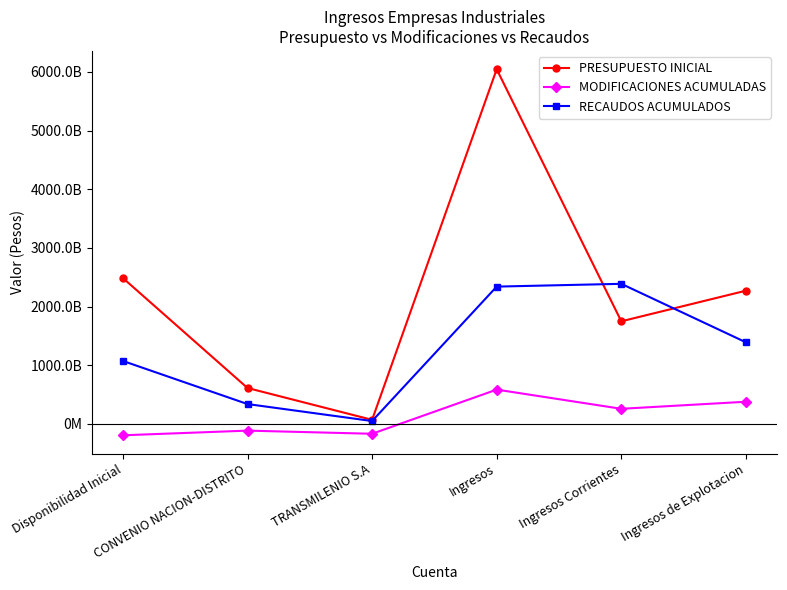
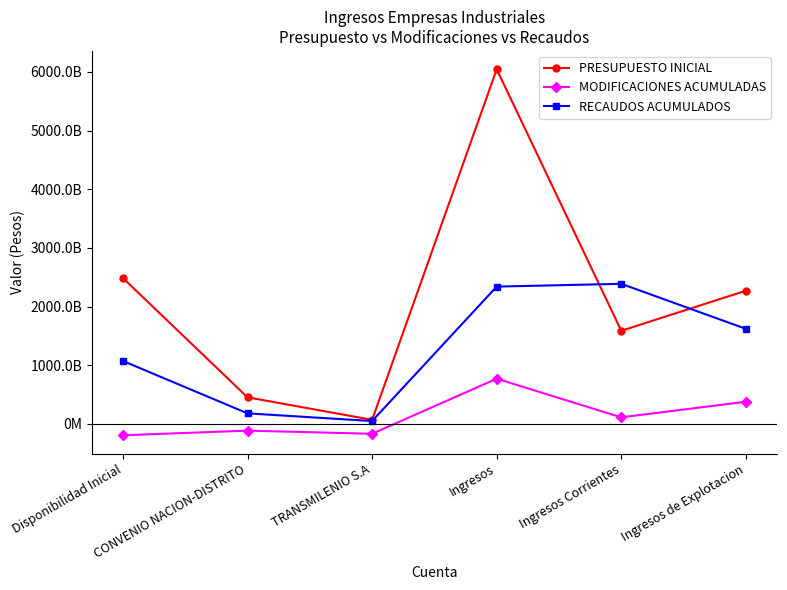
PRESUPUESTO INICIAL, CONVENIO NACION-DISTRITO: 600000000000 -> 500000000000
RECAUDOS ACUMULADOS, CONVENIO NACION-DISTRITO: 300000000000 -> 200000000000
MODIFICACIONES ACUMULADAS, Ingresos: 600000000000 -> 800000000000
PRESUPUESTO INICIAL, Ingresos Corrientes: 1700000000000 -> 1600000000000
MODIFICACIONES ACUMULADAS, Ingresos Corrientes: 300000000000 -> 100000000000
RECAUDOS ACUMULADOS, Ingresos de Explotacion: 1400000000000 -> 1600000000000
